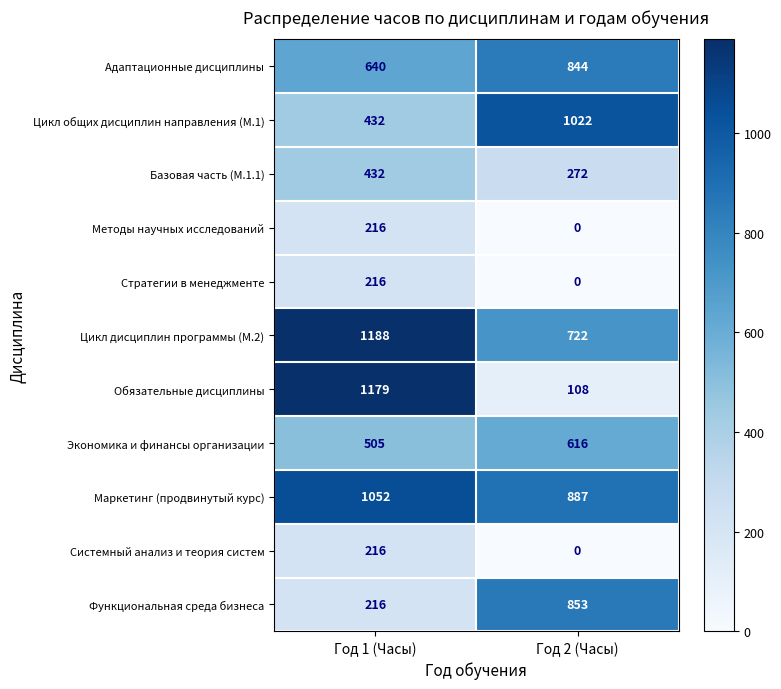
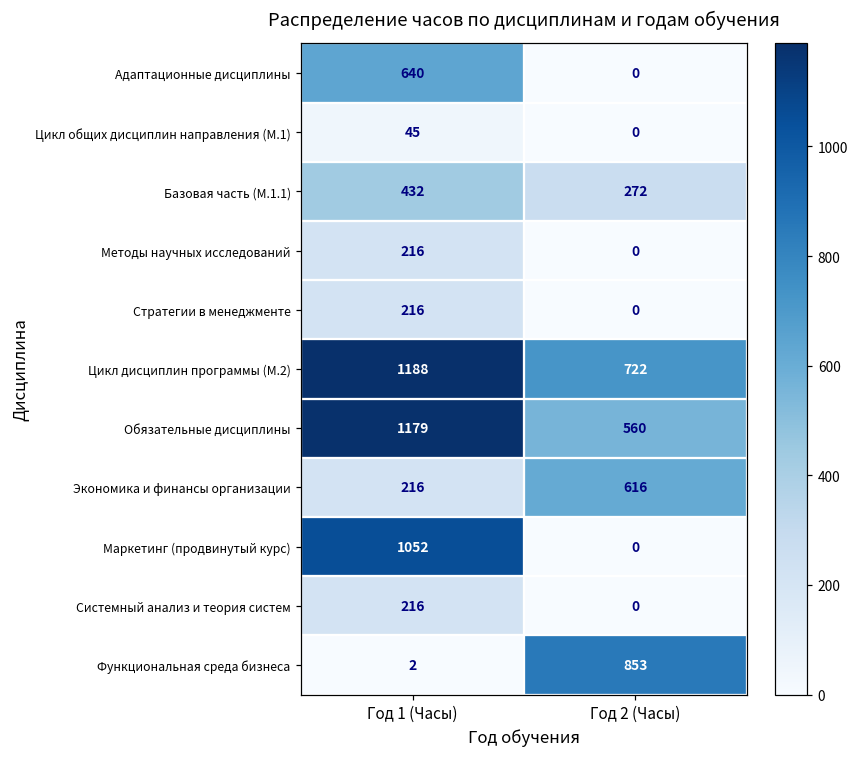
Адаптационные дисциплины, Год 2 (Часы): 844 -> 0
Цикл общих дисциплин направления (М.1), Год 1 (Часы): 432 -> 45
Цикл общих дисциплин направления (М.1), Год 2 (Часы): 1022 -> 0
Обязательные дисциплины, Год 2 (Часы): 108 -> 560
Экономика и финансы организации, Год 1 (Часы): 505 -> 216
Маркетинг (продвинутый курс), Год 2 (Часы): 887 -> 0
Функциональная среда бизнеса, Год 1 (Часы): 216 -> 2
